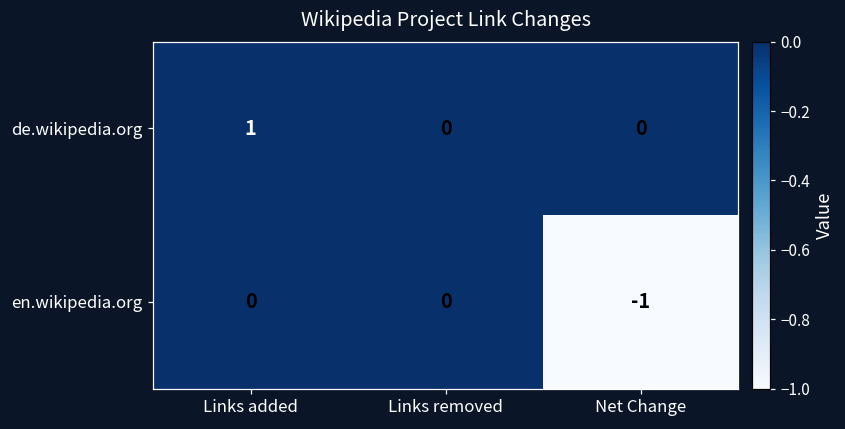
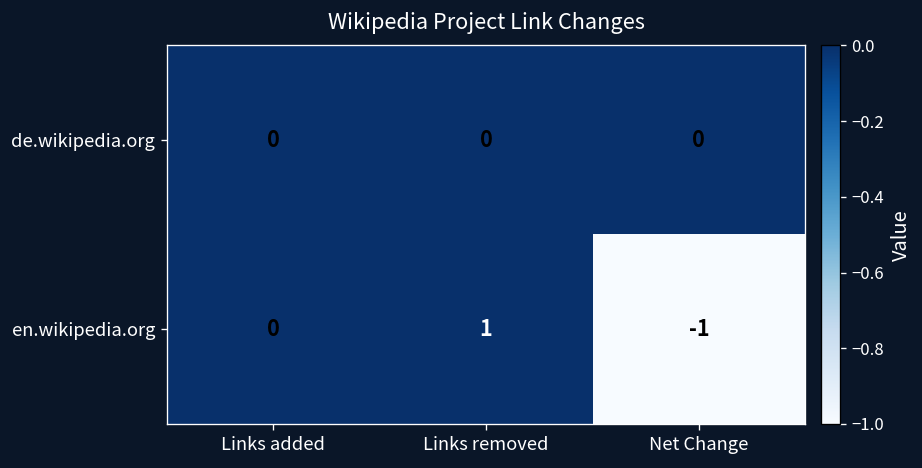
de.wikipedia.org, Links added: 1 -> 0
en.wikipedia.org, Links removed: 0 -> 1
